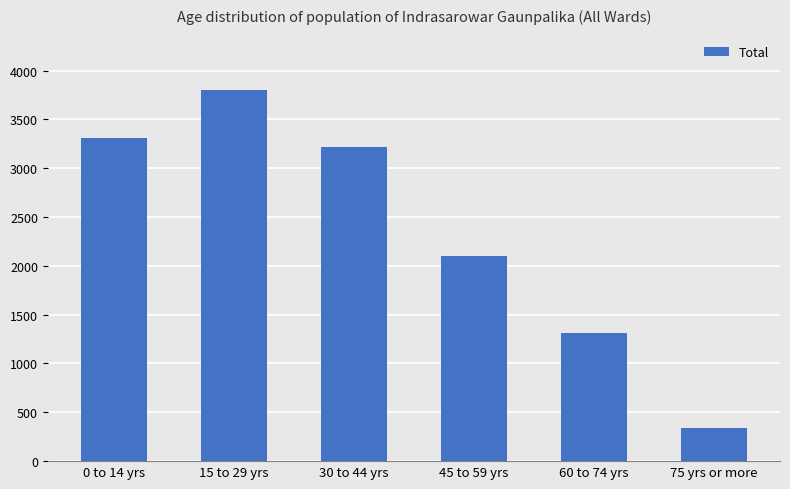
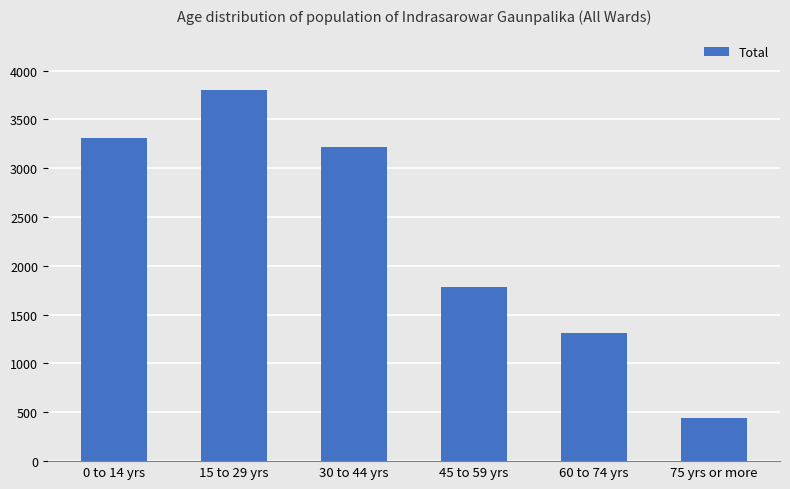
45 to 59 yrs: 2100 -> 1800
75 yrs or more: 300 -> 400
